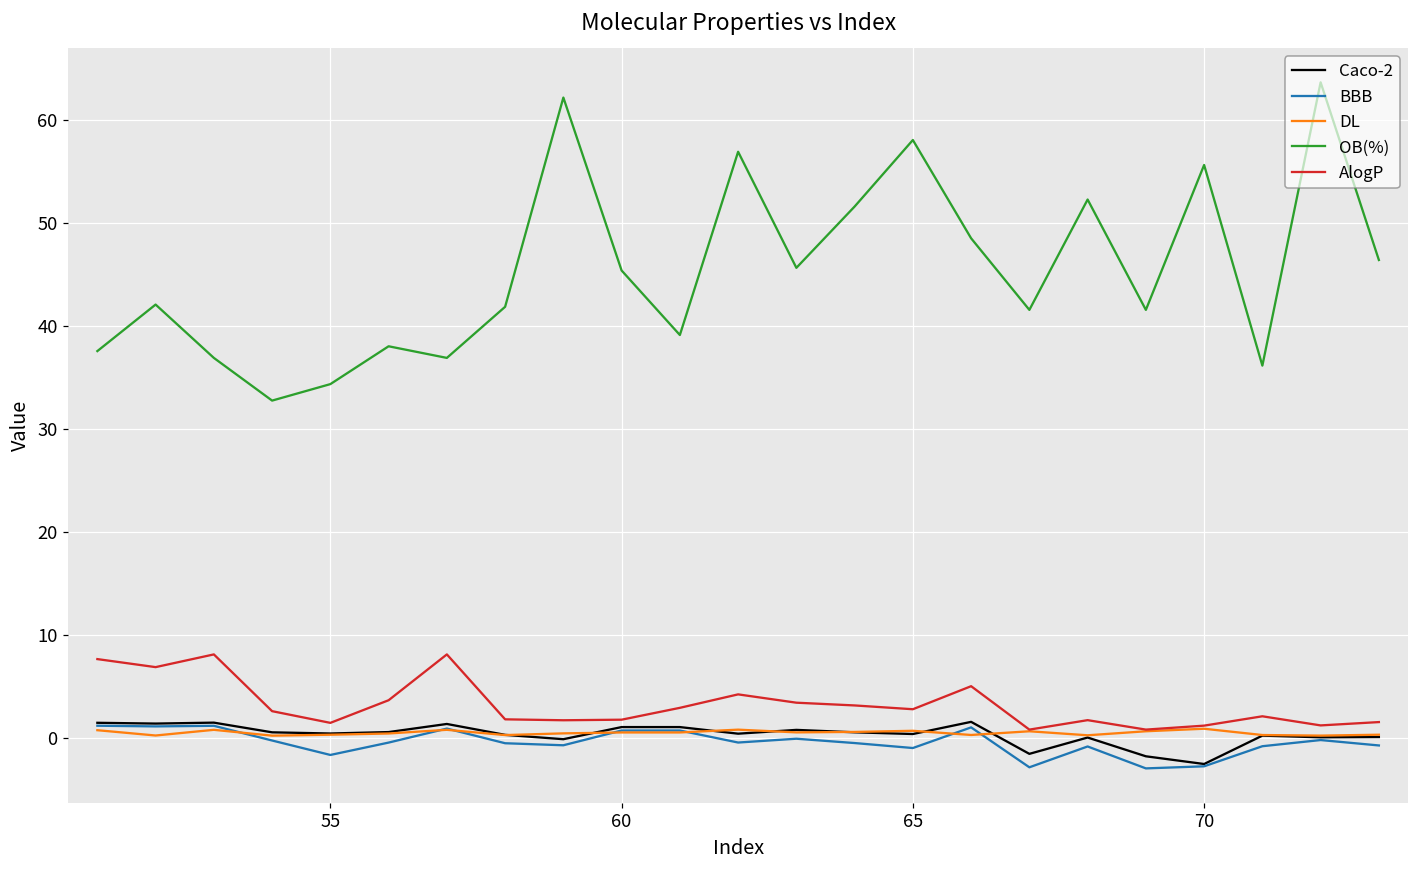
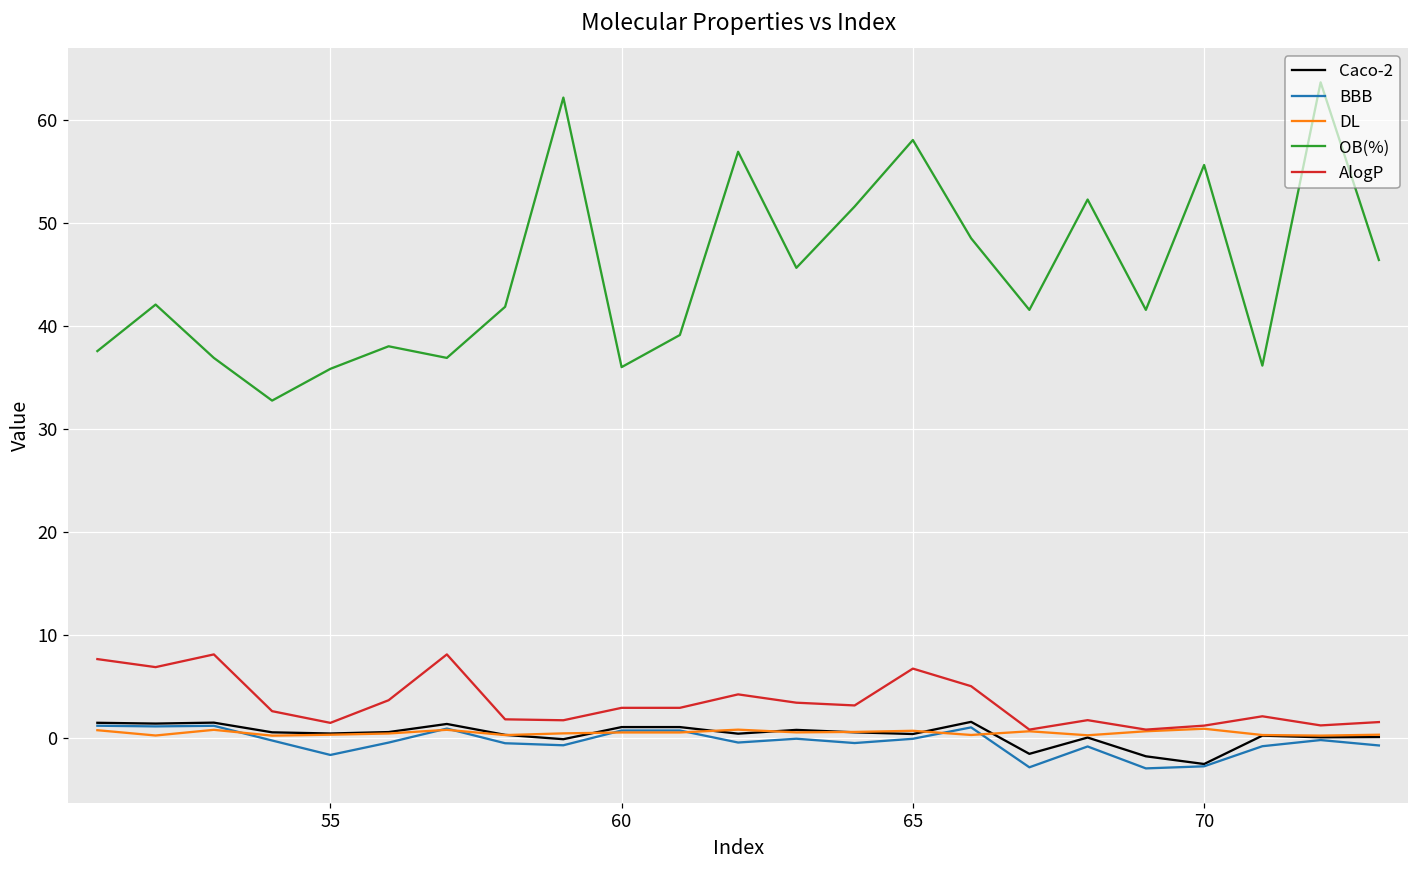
OB(%), 55: 34 -> 36
OB(%), 60: 45 -> 36
AlogP, 60: 2 -> 3
BBB, 65: -1 -> 0
AlogP, 65: 3 -> 7
